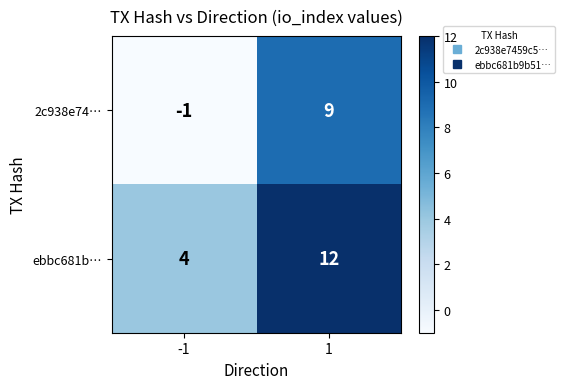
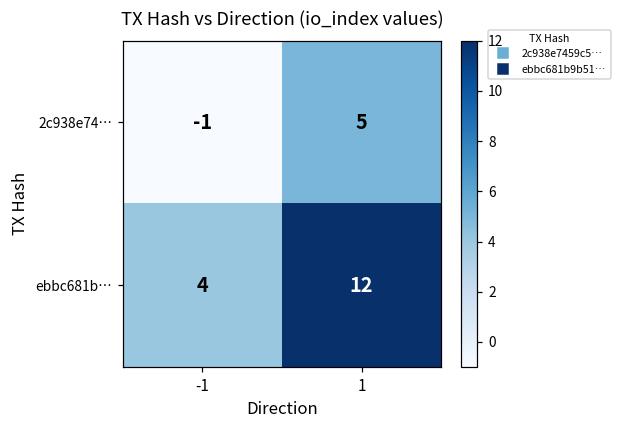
2c938e74…, 1: 9 -> 5
